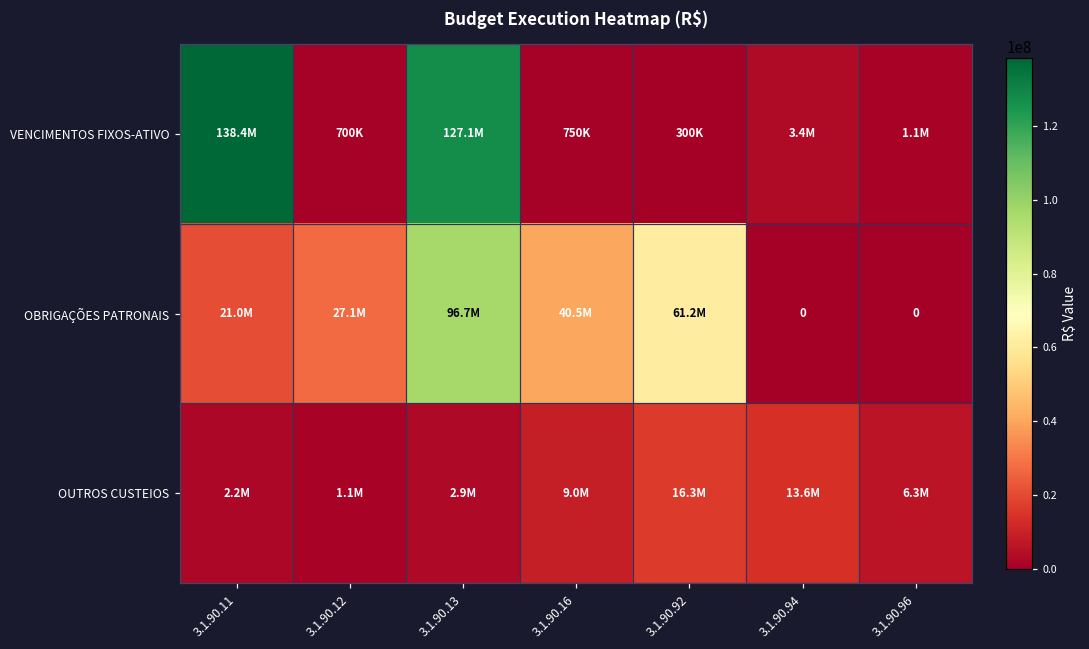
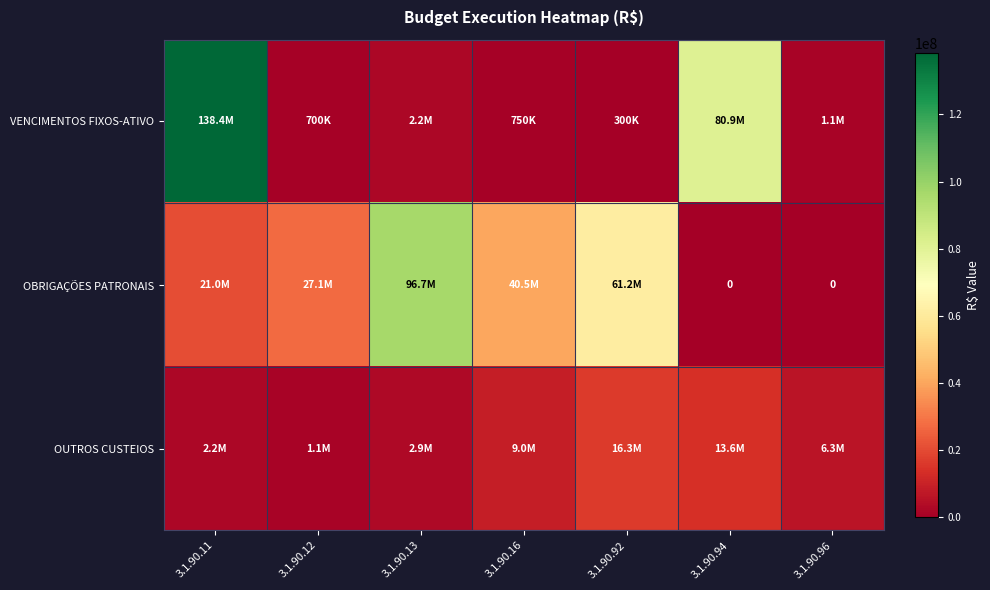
VENCIMENTOS FIXOS-ATIVO, 3.1.90.13: 127.1M -> 2.2M
VENCIMENTOS FIXOS-ATIVO, 3.1.90.94: 3.4M -> 80.9M
